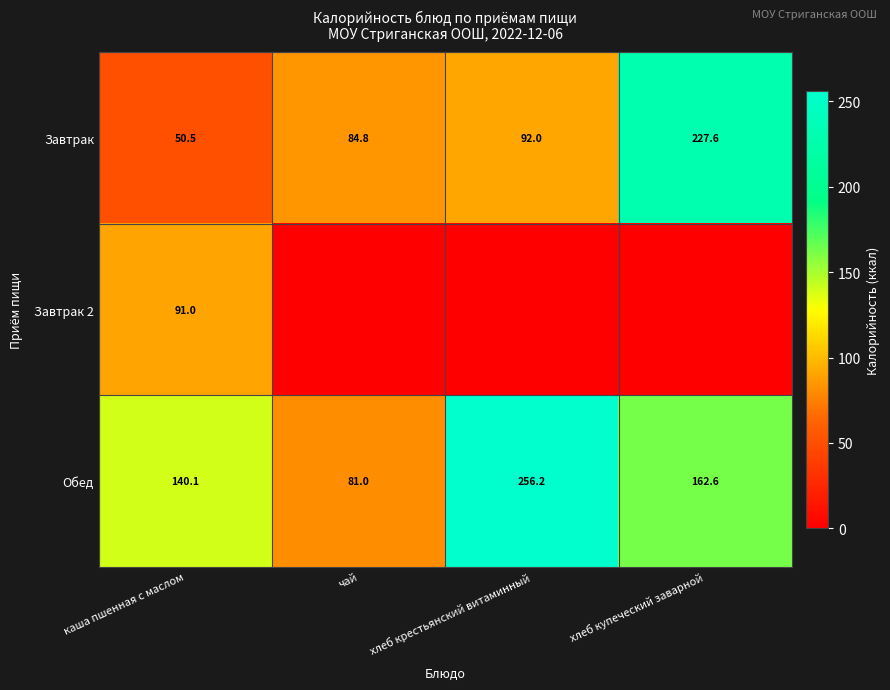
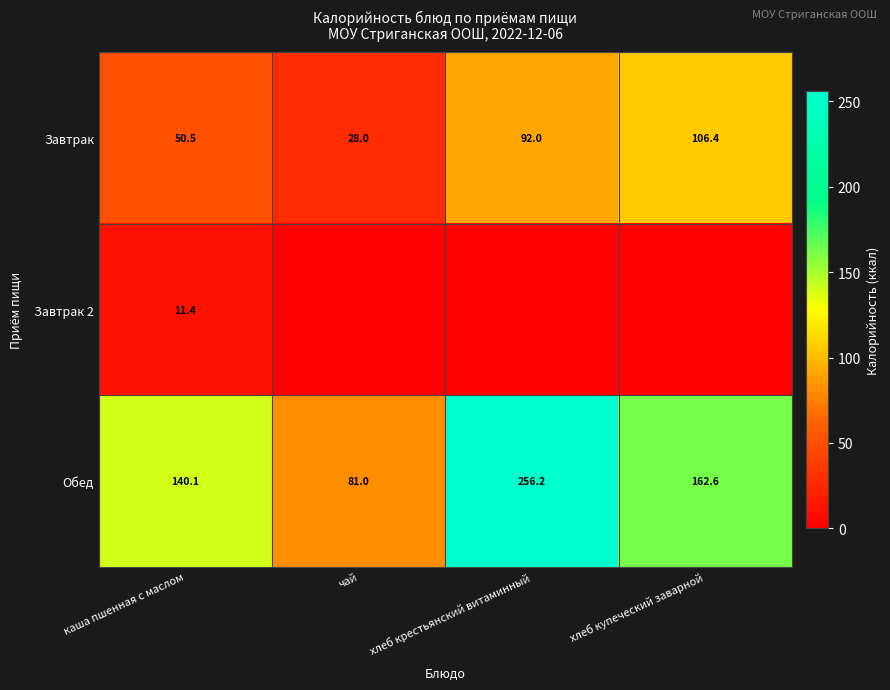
Завтрак, чай: 84.8 -> 28.0
Завтрак, хлеб купеческий заварной: 227.6 -> 106.4
Завтрак 2, каша пшенная с маслом: 91.0 -> 11.4
